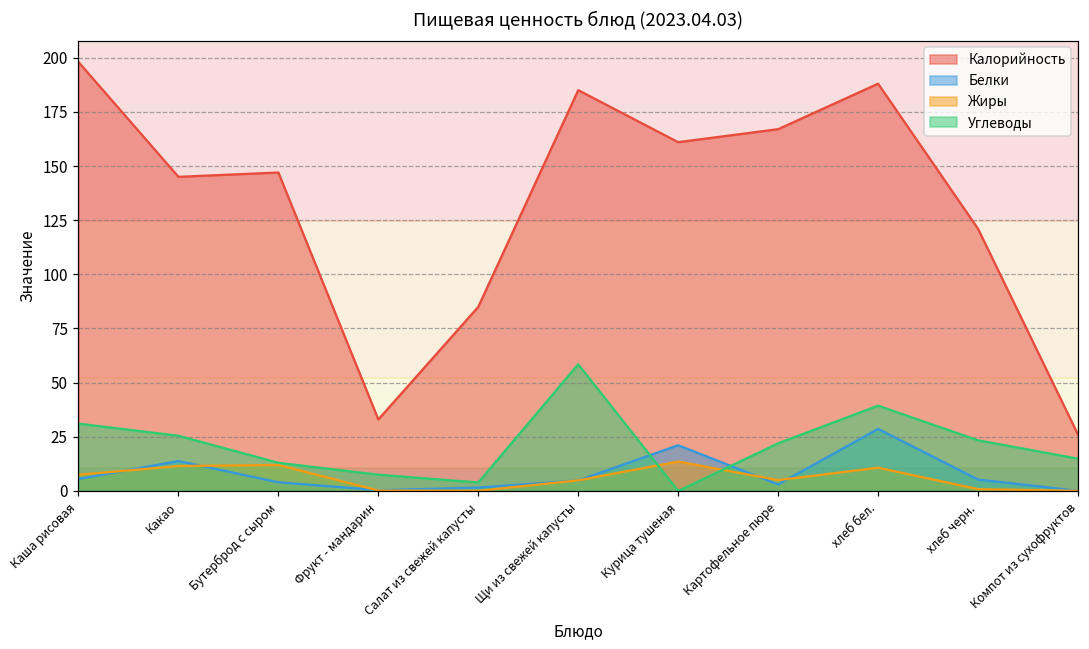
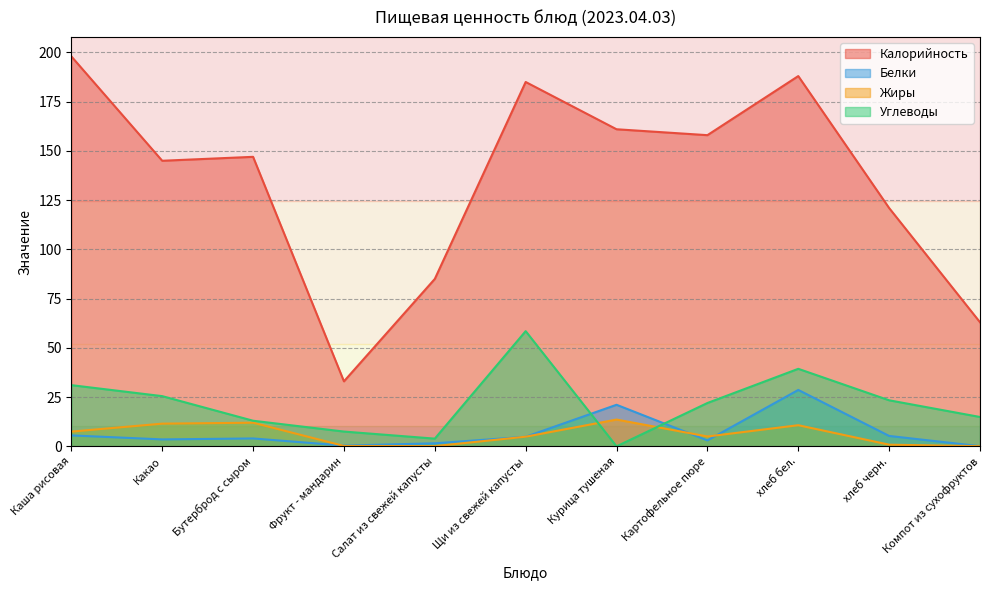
Белки, Какао: 14 -> 4
Калорийность, Картофельное пюре: 167 -> 158
Калорийность, Компот из сухофруктов: 26 -> 63
